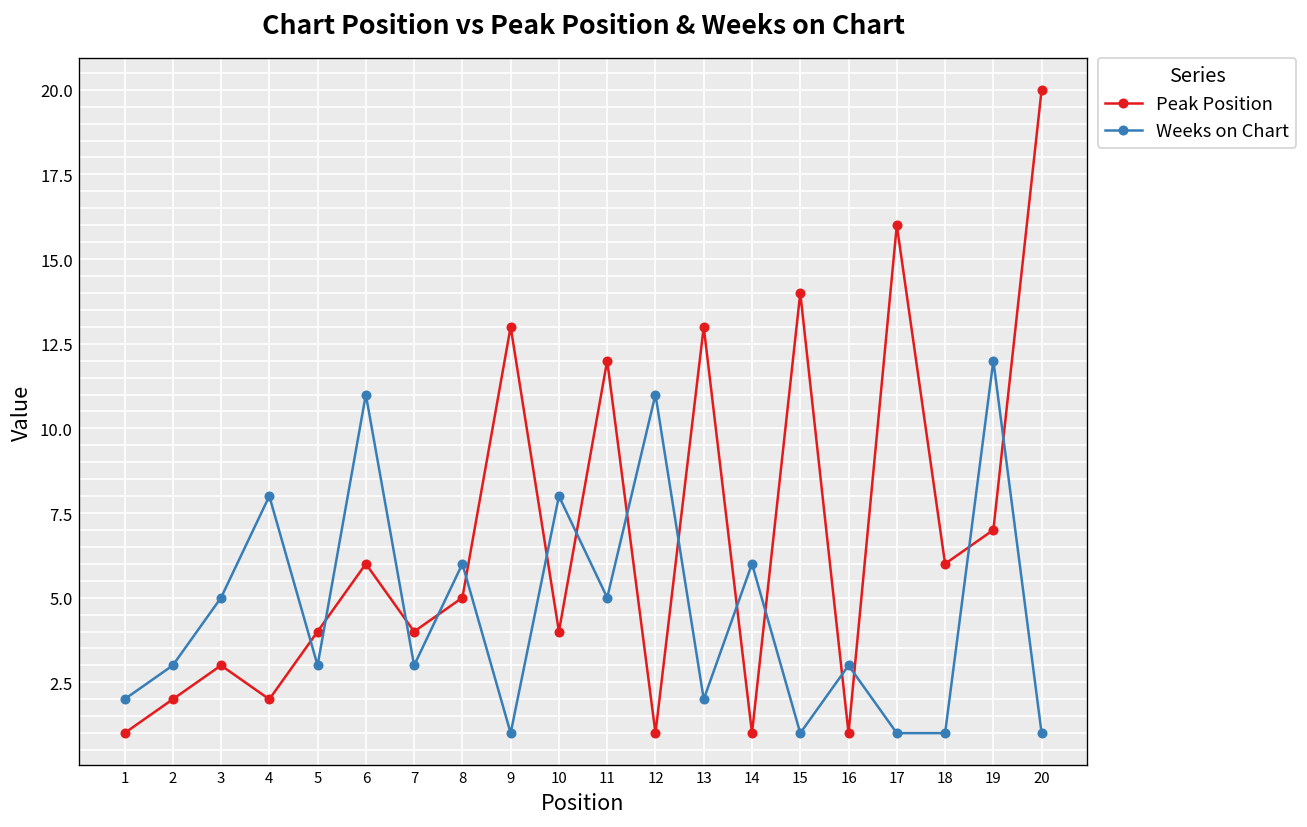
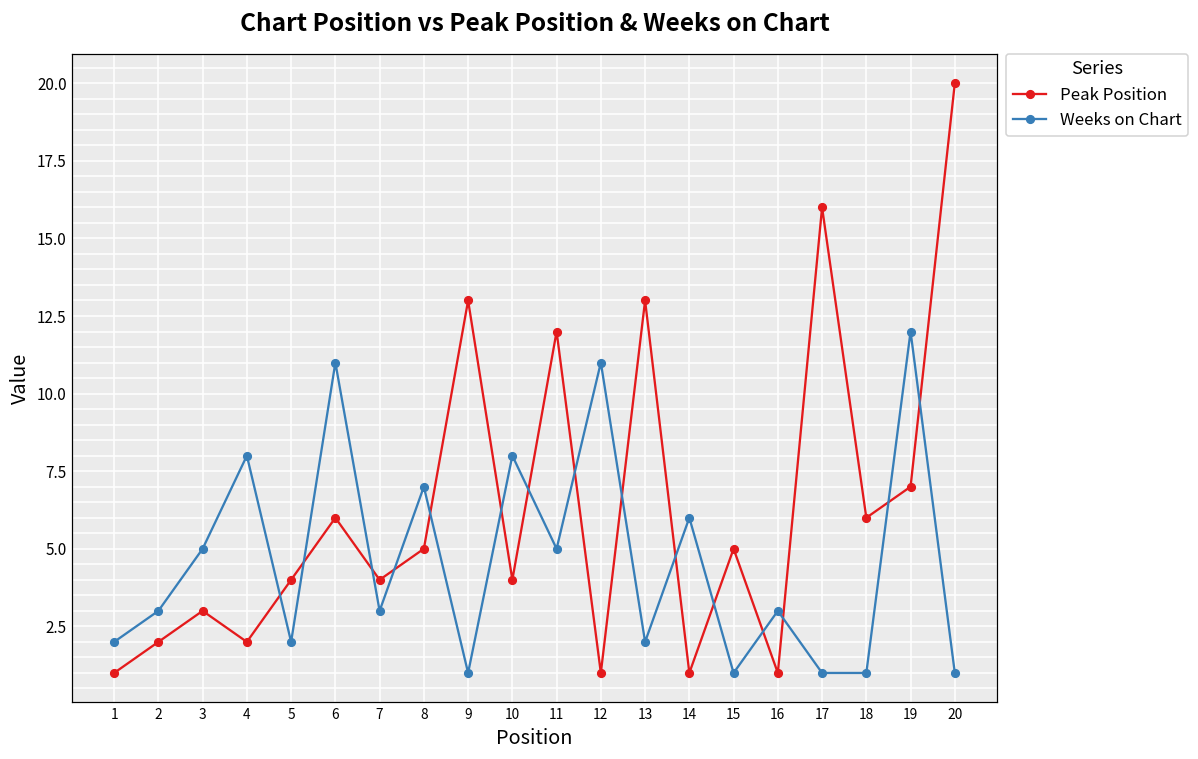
Weeks on Chart, 5: 3 -> 2
Weeks on Chart, 8: 6 -> 7
Peak Position, 15: 14 -> 5
